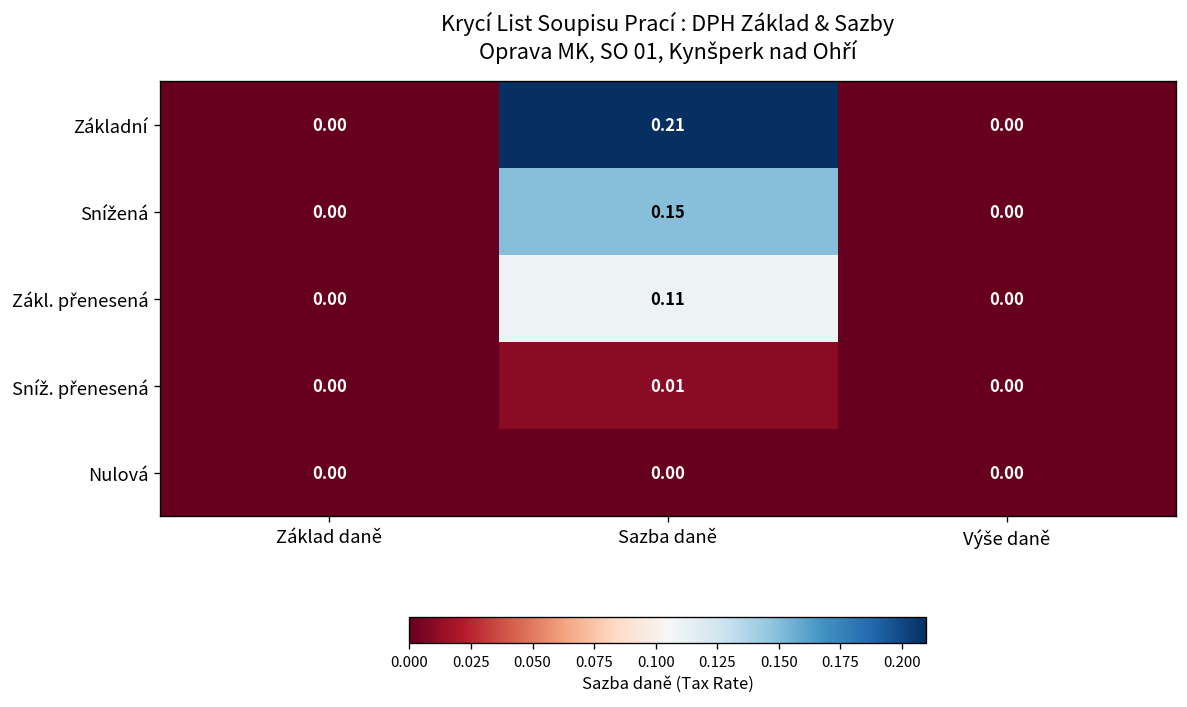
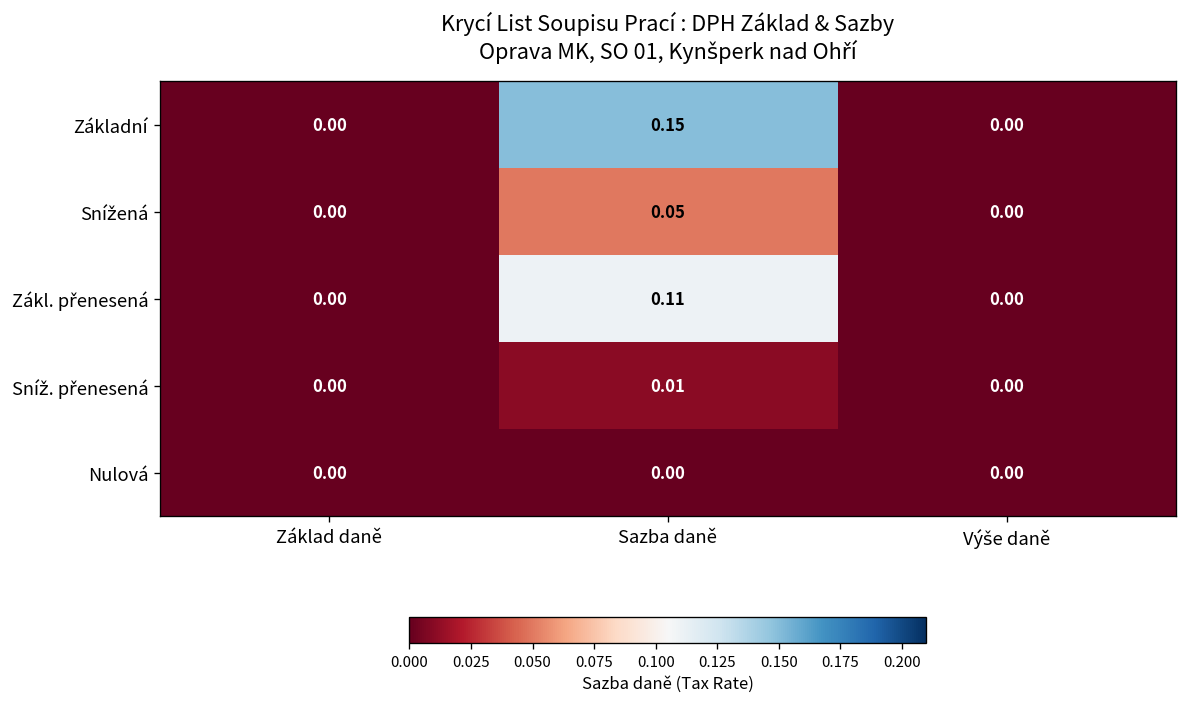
Základní, Sazba daně: 0.21 -> 0.15
Snížená, Sazba daně: 0.15 -> 0.05
